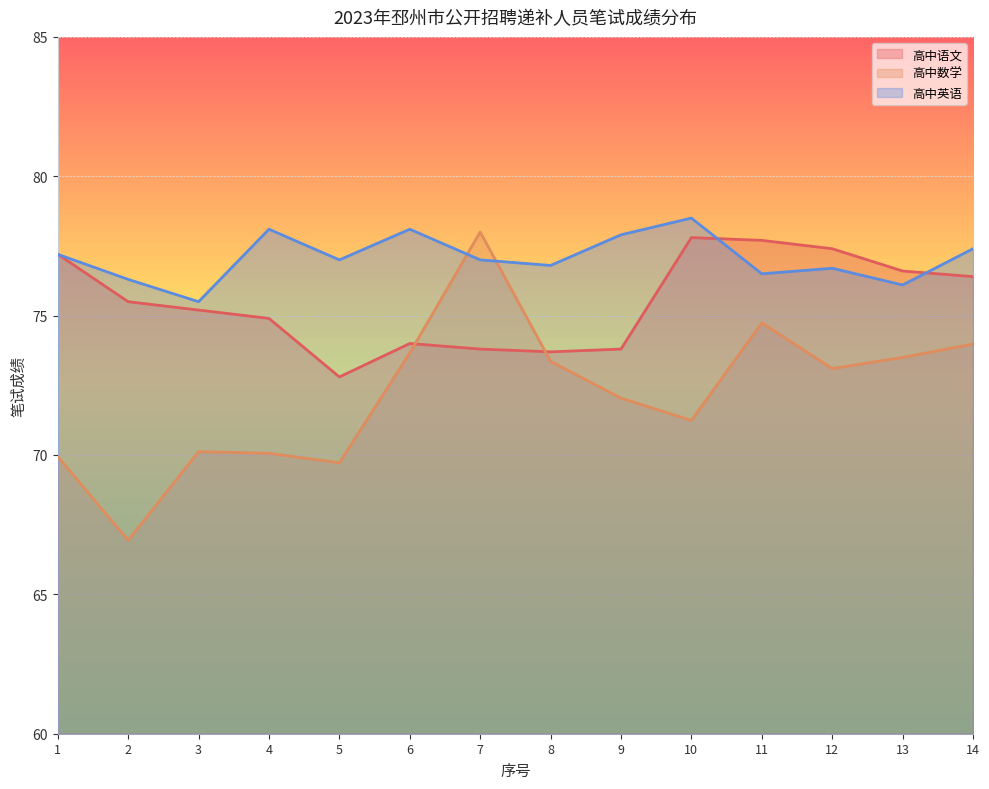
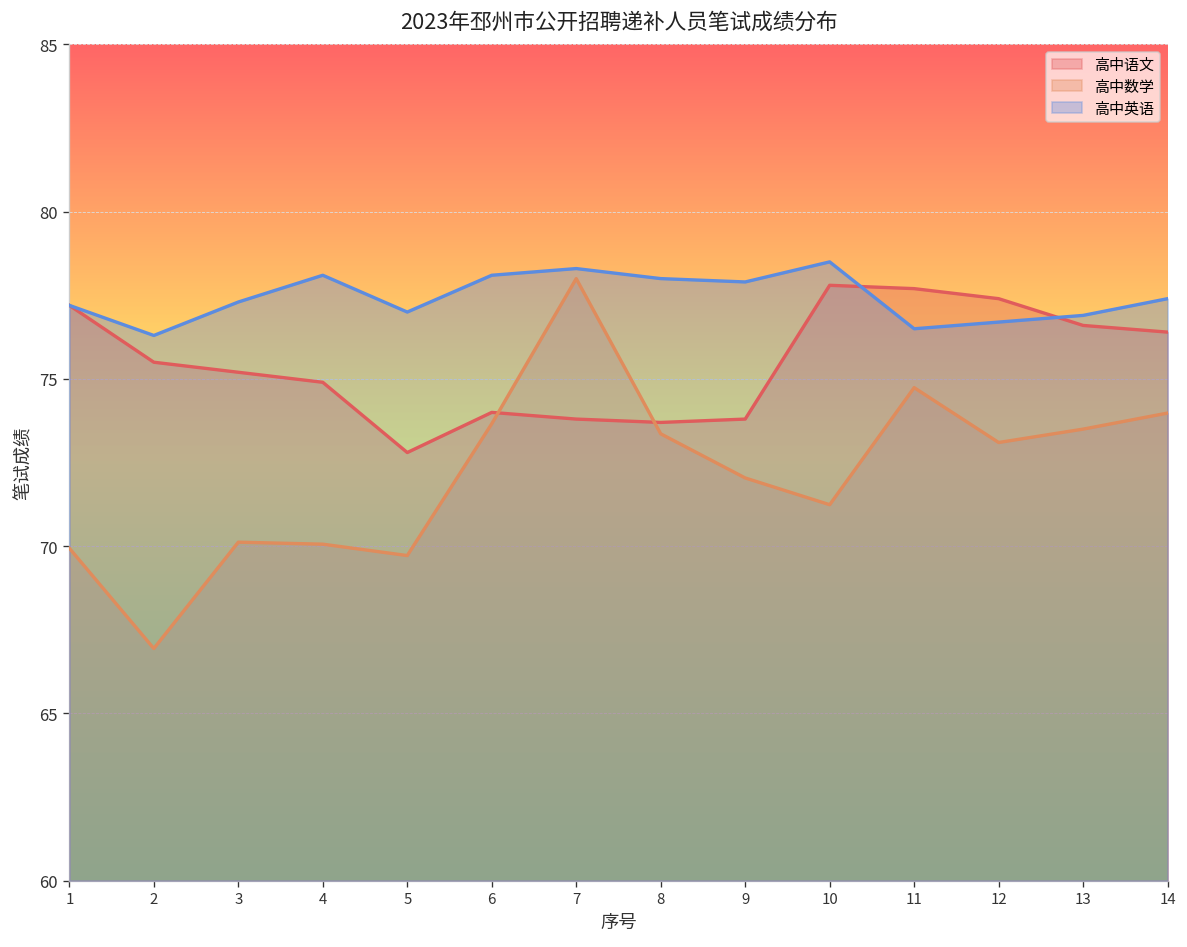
高中英语, 3: 75.5 -> 77.3
高中英语, 7: 77.0 -> 78.3
高中英语, 8: 76.8 -> 78.0
高中英语, 13: 76.1 -> 76.9
